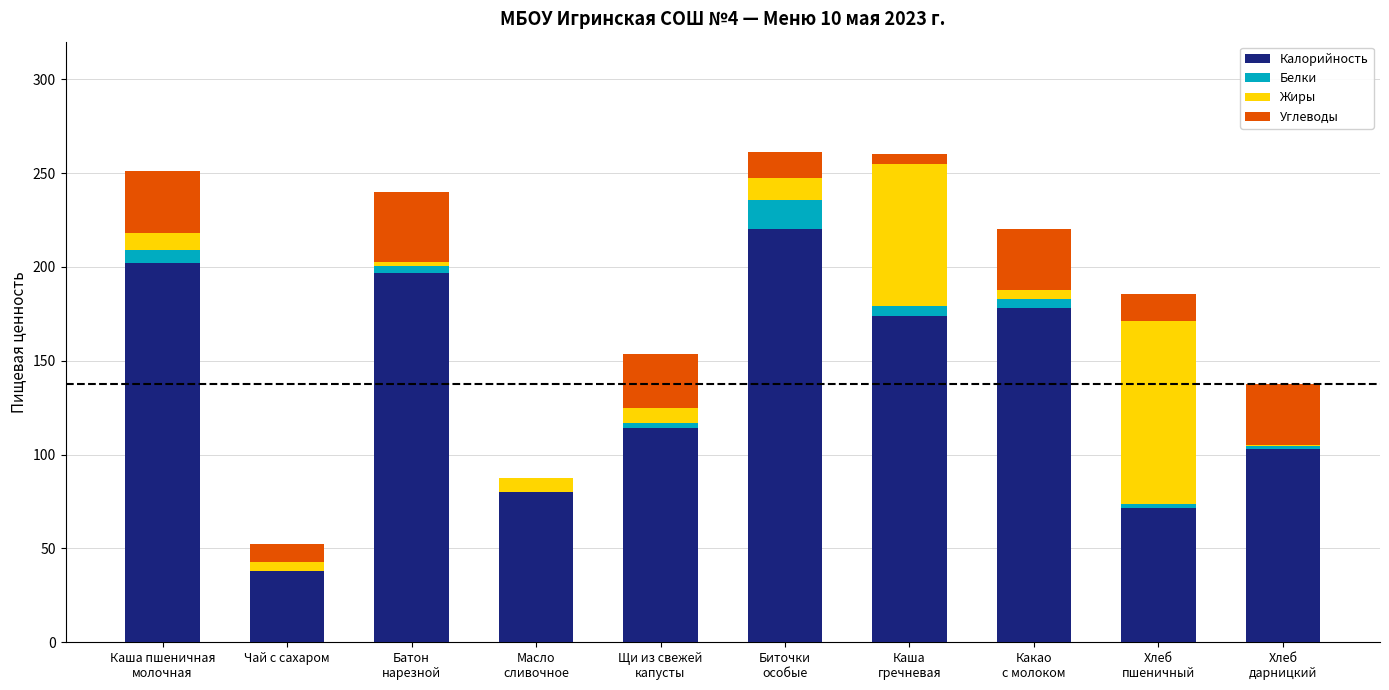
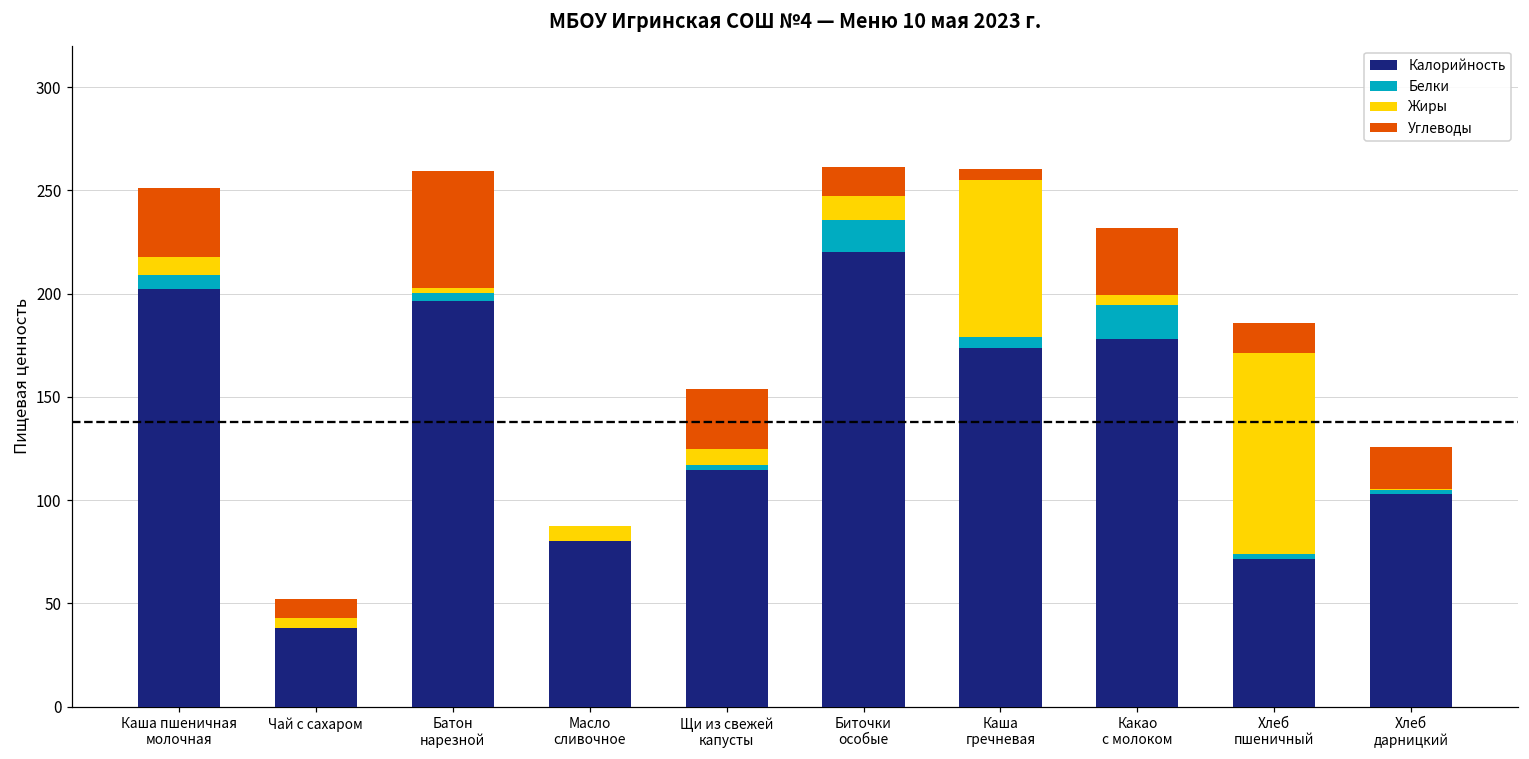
Углеводы, Батон нарезной: 37 -> 57
Белки, Какао с молоком: 5 -> 17
Углеводы, Хлеб дарницкий: 32 -> 20
